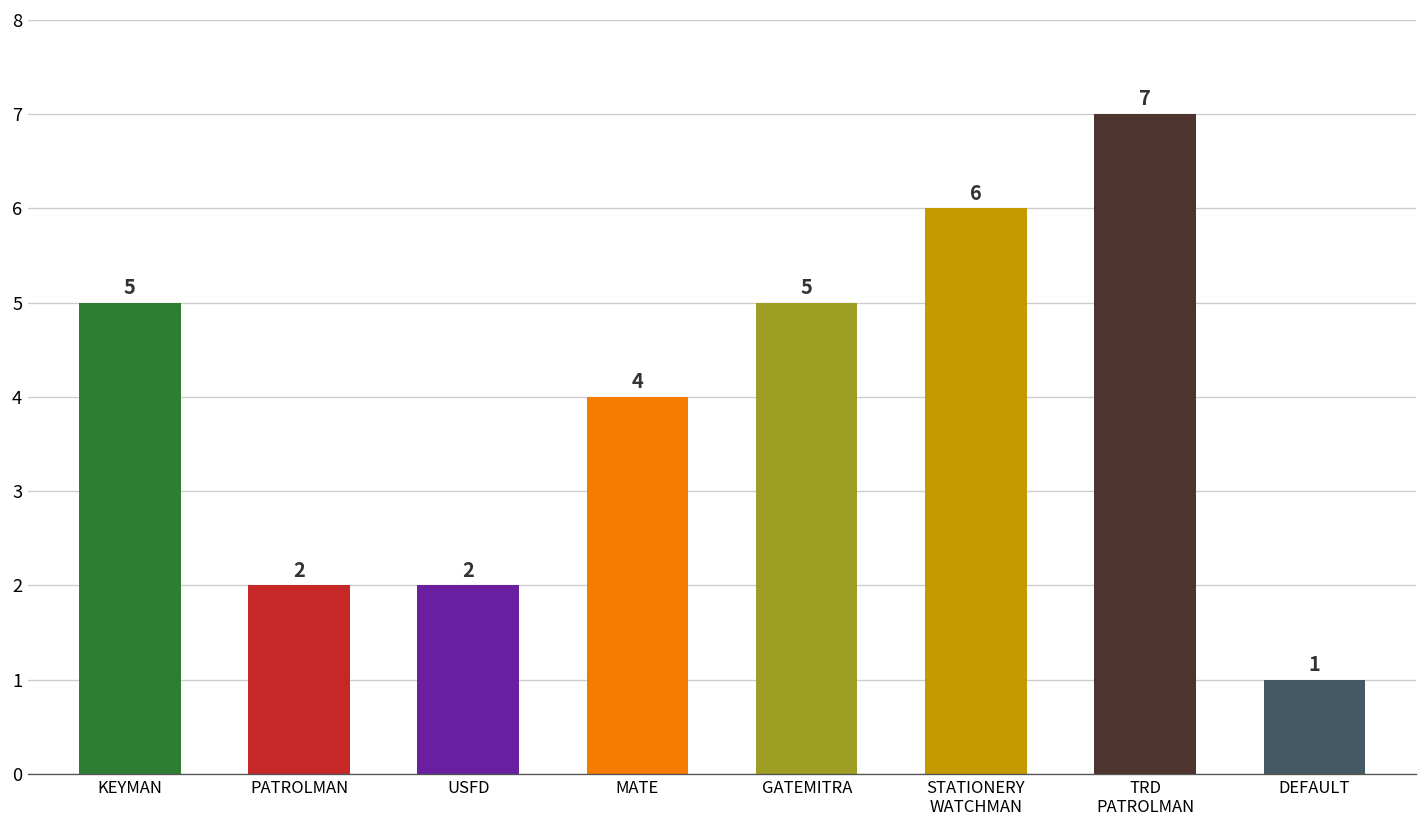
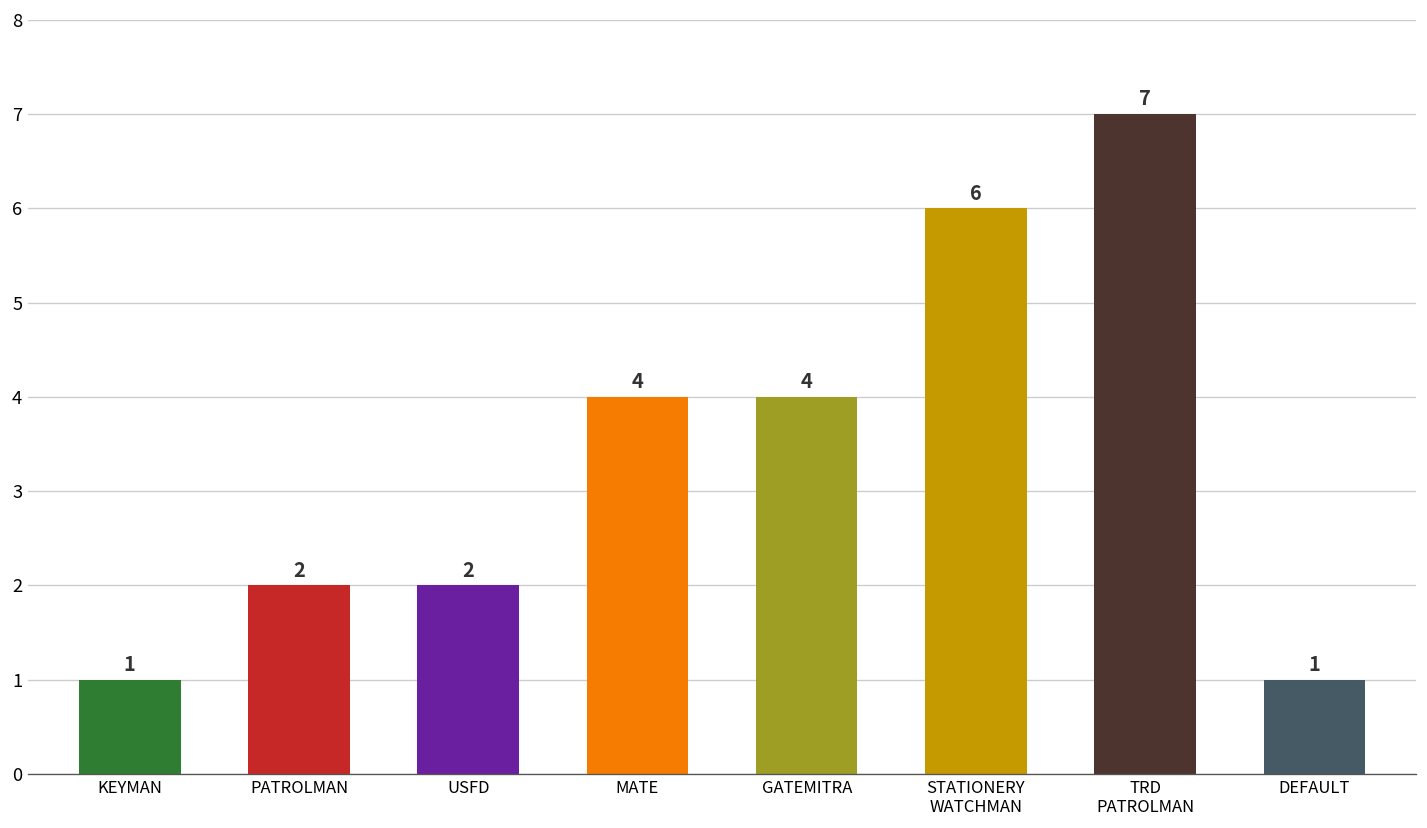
KEYMAN: 5 -> 1
GATEMITRA: 5 -> 4
